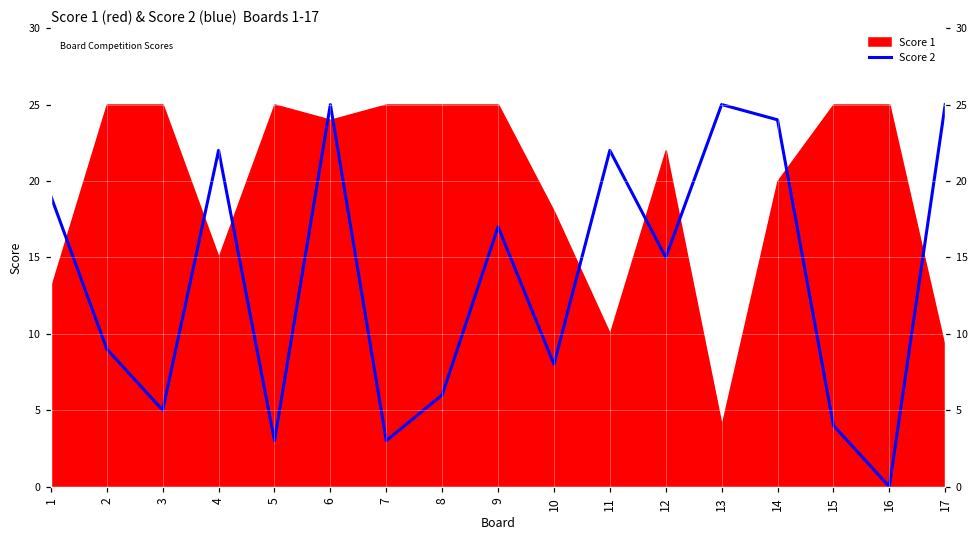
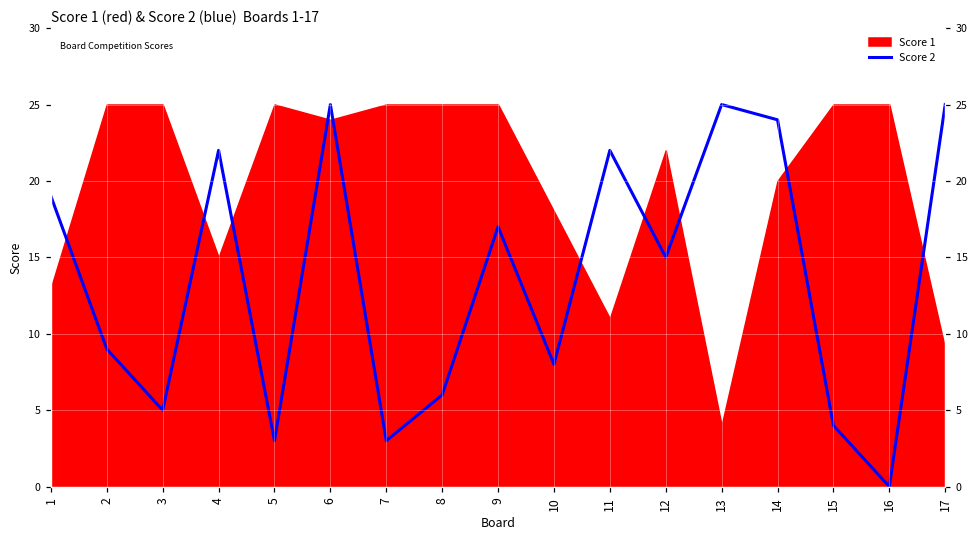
Score 1, 11: 10 -> 11
